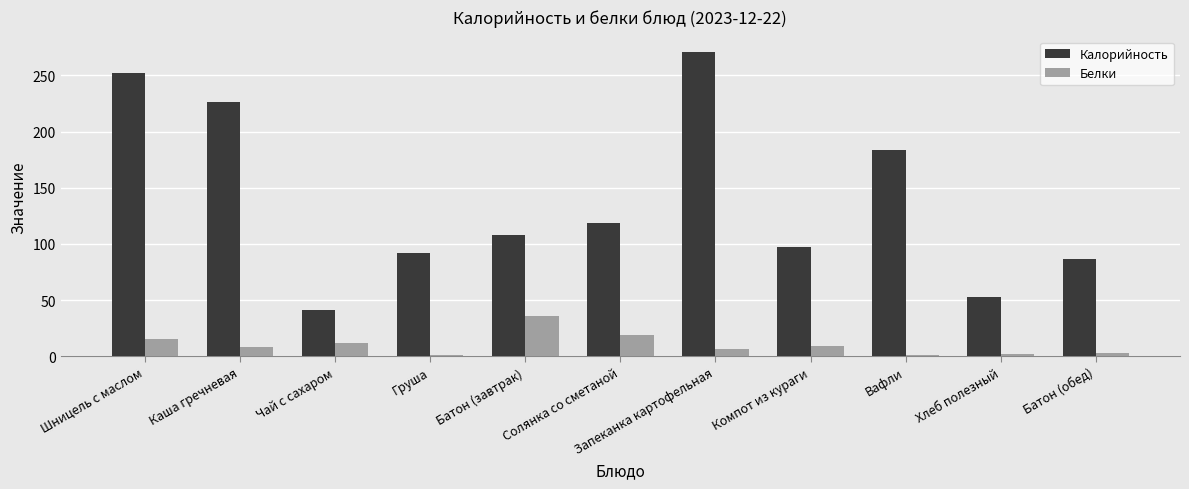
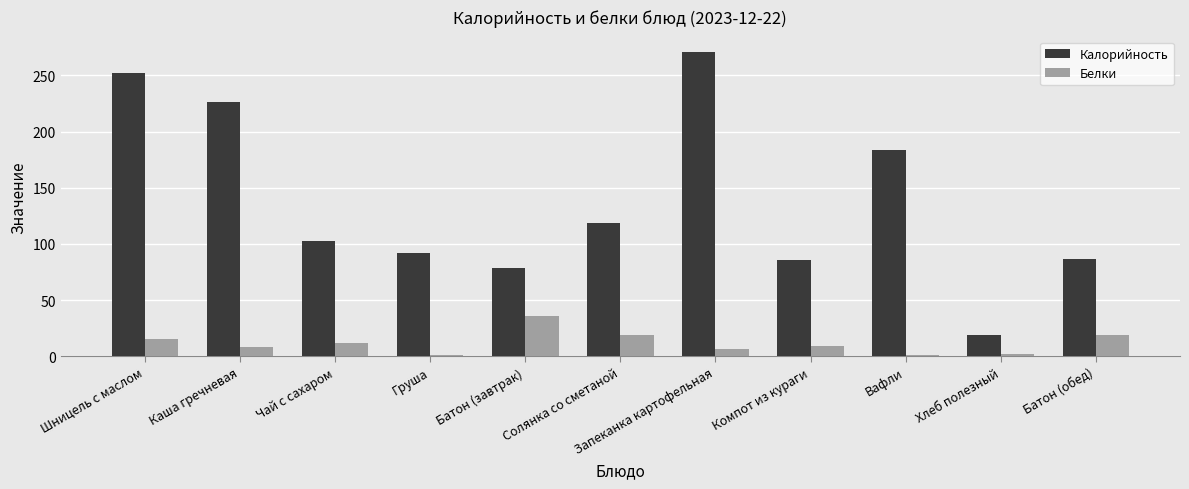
Калорийность, Чай с сахаром: 41 -> 103
Калорийность, Батон (завтрак): 108 -> 78
Калорийность, Компот из кураги: 97 -> 86
Калорийность, Хлеб полезный: 53 -> 19
Белки, Батон (обед): 3 -> 19
